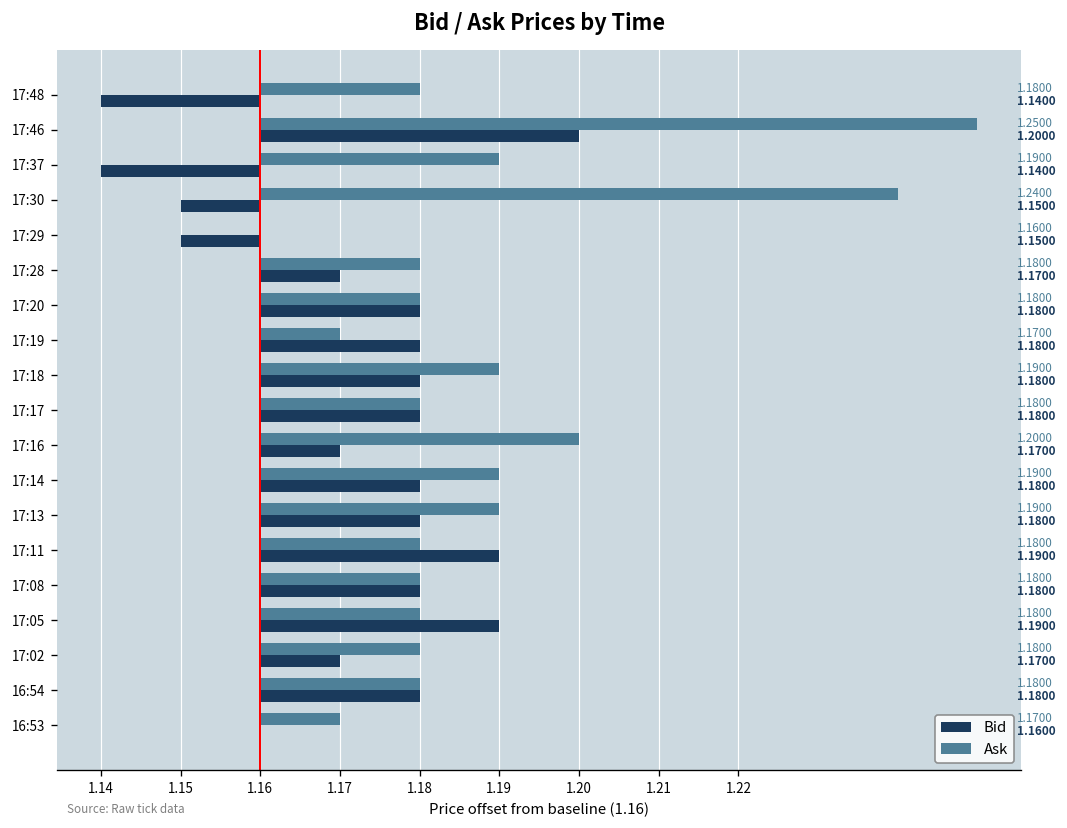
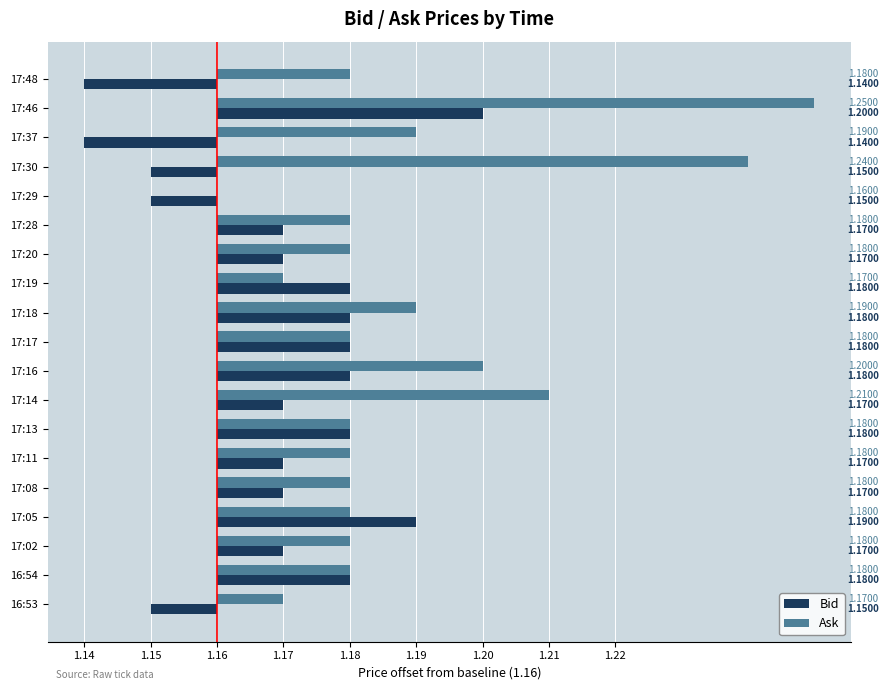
Bid, 17:20: 1.1800 -> 1.1700
Bid, 17:16: 1.1700 -> 1.1800
Ask, 17:14: 1.1900 -> 1.2100
Bid, 17:14: 1.1800 -> 1.1700
Ask, 17:13: 1.1900 -> 1.1800
Bid, 17:11: 1.1900 -> 1.1700
Bid, 17:08: 1.1800 -> 1.1700
Bid, 16:53: 1.1600 -> 1.1500
